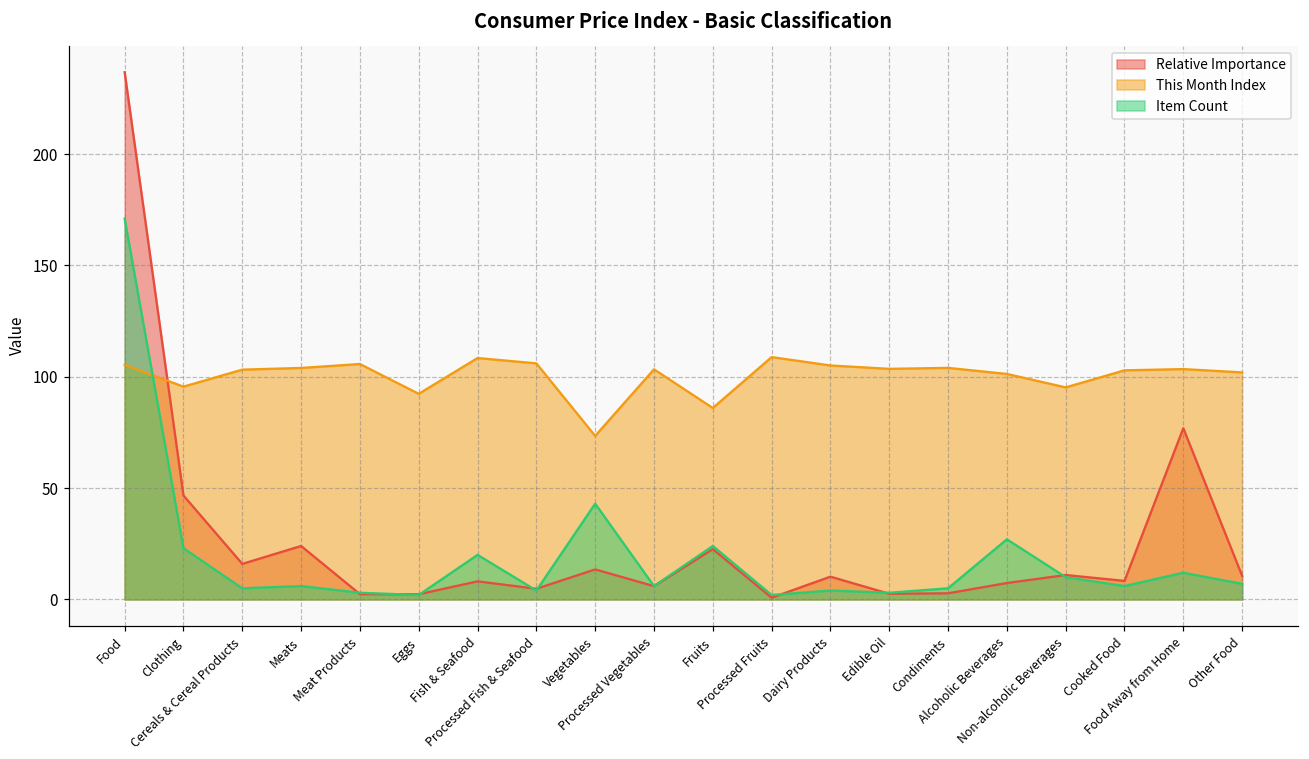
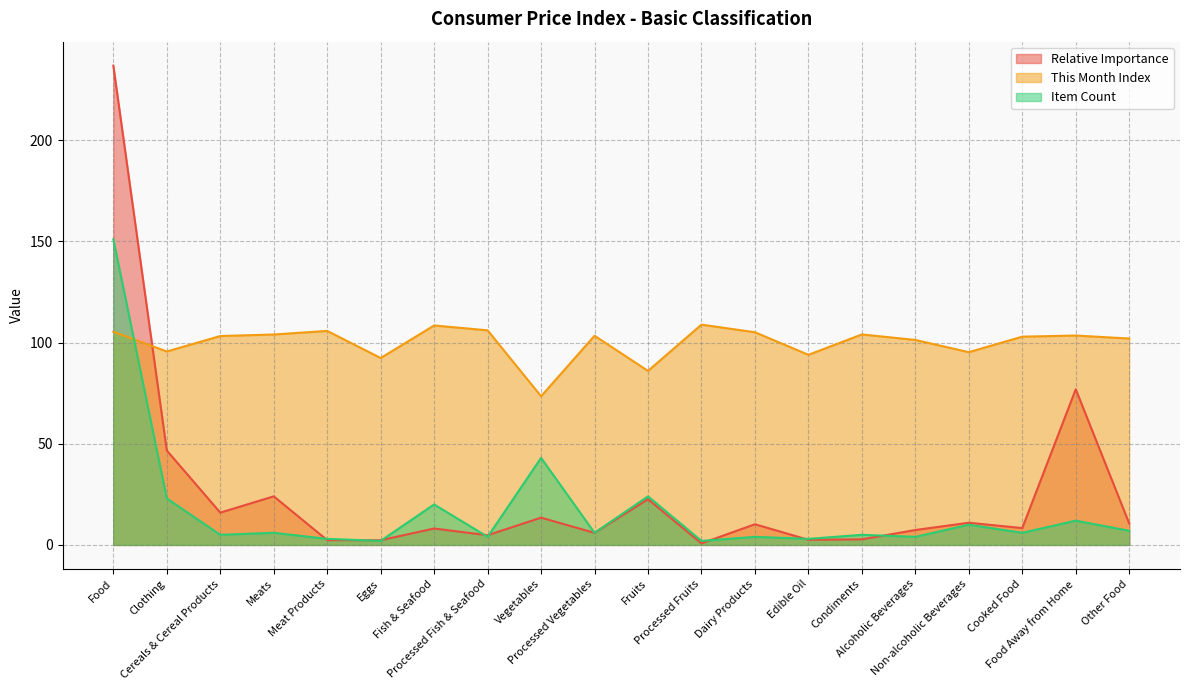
Item Count, Food: 171 -> 151
This Month Index, Edible Oil: 104 -> 94
Item Count, Alcoholic Beverages: 27 -> 4
